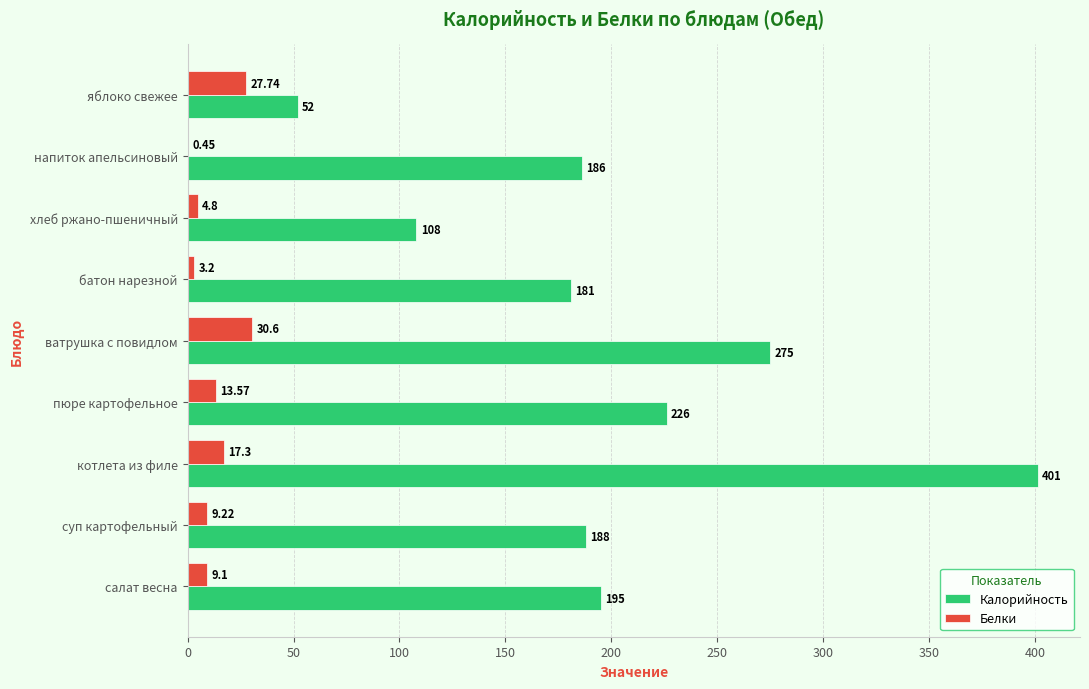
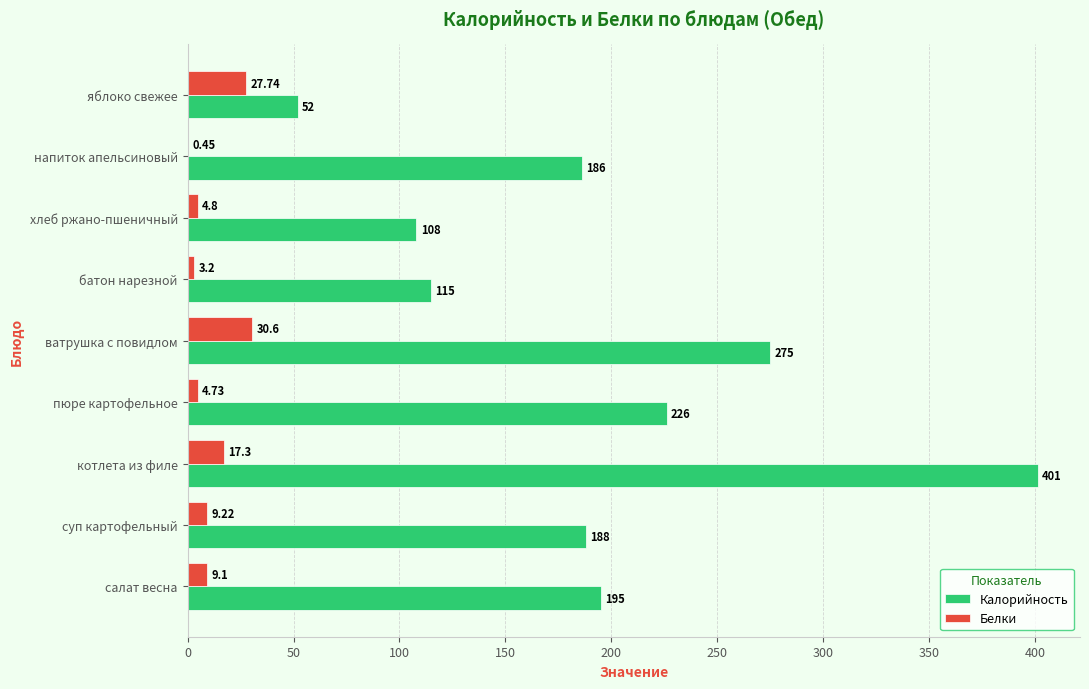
Калорийность, батон нарезной: 181 -> 115
Белки, пюре картофельное: 13.57 -> 4.73
